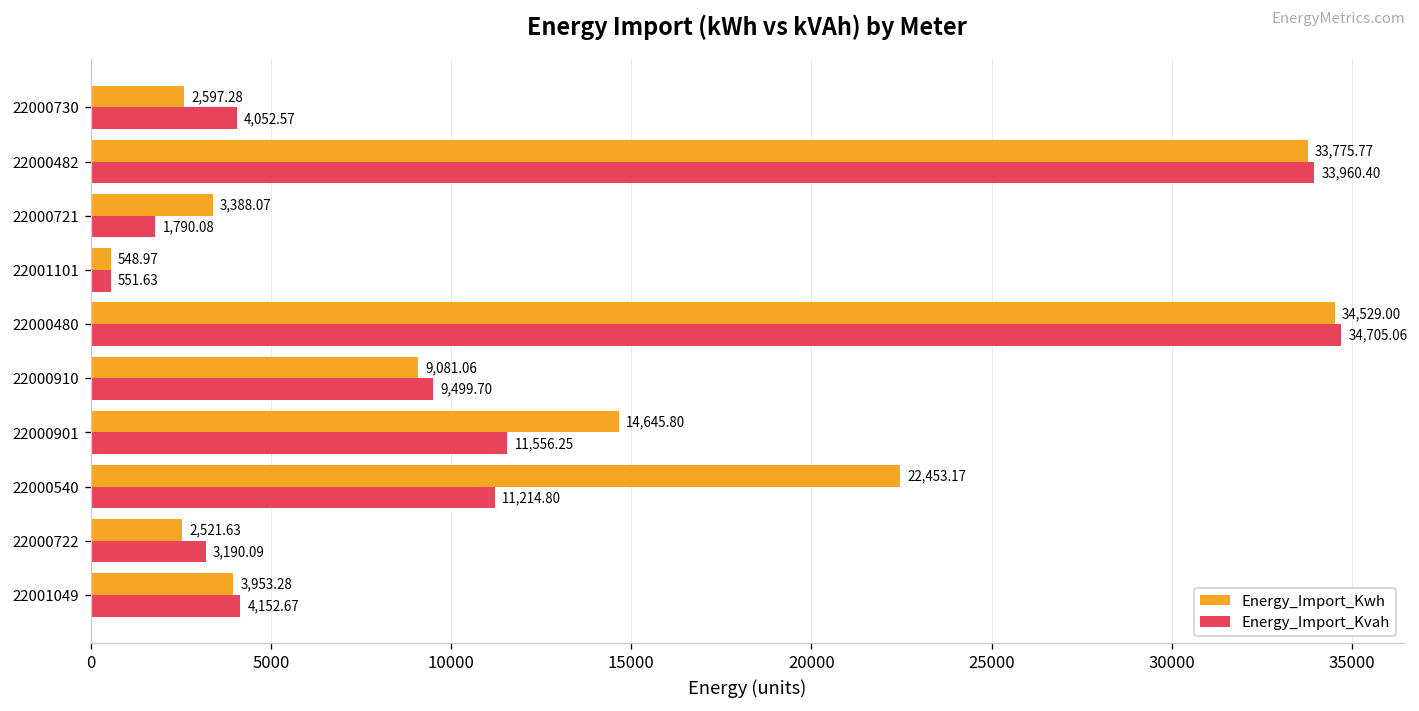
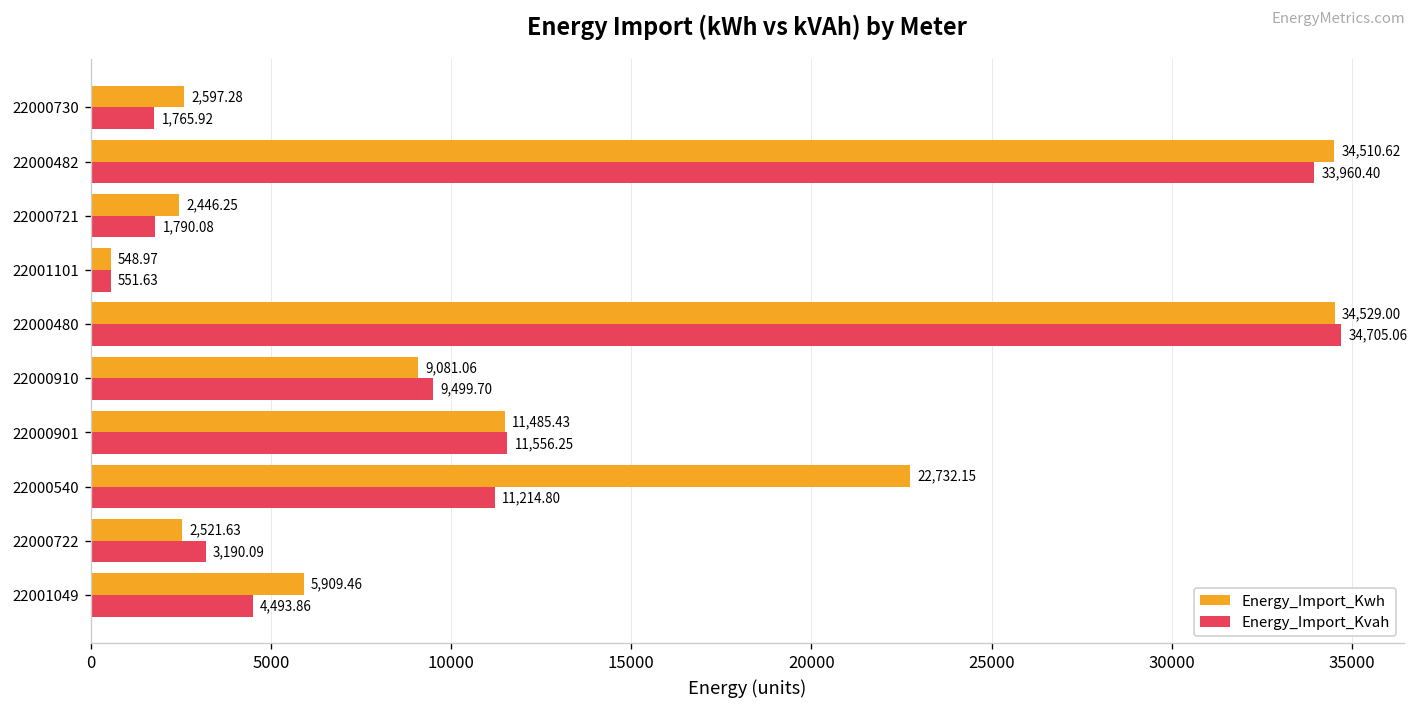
Energy_Import_Kvah, 22000730: 4,052.57 -> 1,765.92
Energy_Import_Kwh, 22000482: 33,775.77 -> 34,510.62
Energy_Import_Kwh, 22000721: 3,388.07 -> 2,446.25
Energy_Import_Kwh, 22000901: 14,645.80 -> 11,485.43
Energy_Import_Kwh, 22000540: 22,453.17 -> 22,732.15
Energy_Import_Kwh, 22001049: 3,953.28 -> 5,909.46
Energy_Import_Kvah, 22001049: 4,152.67 -> 4,493.86
